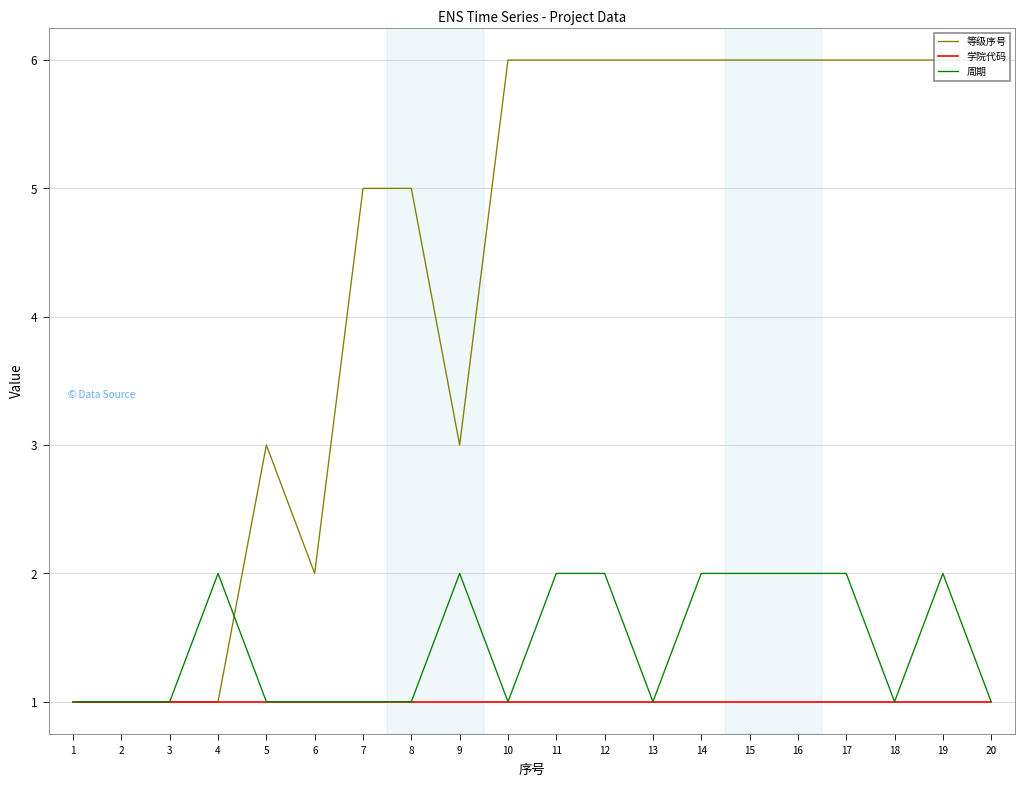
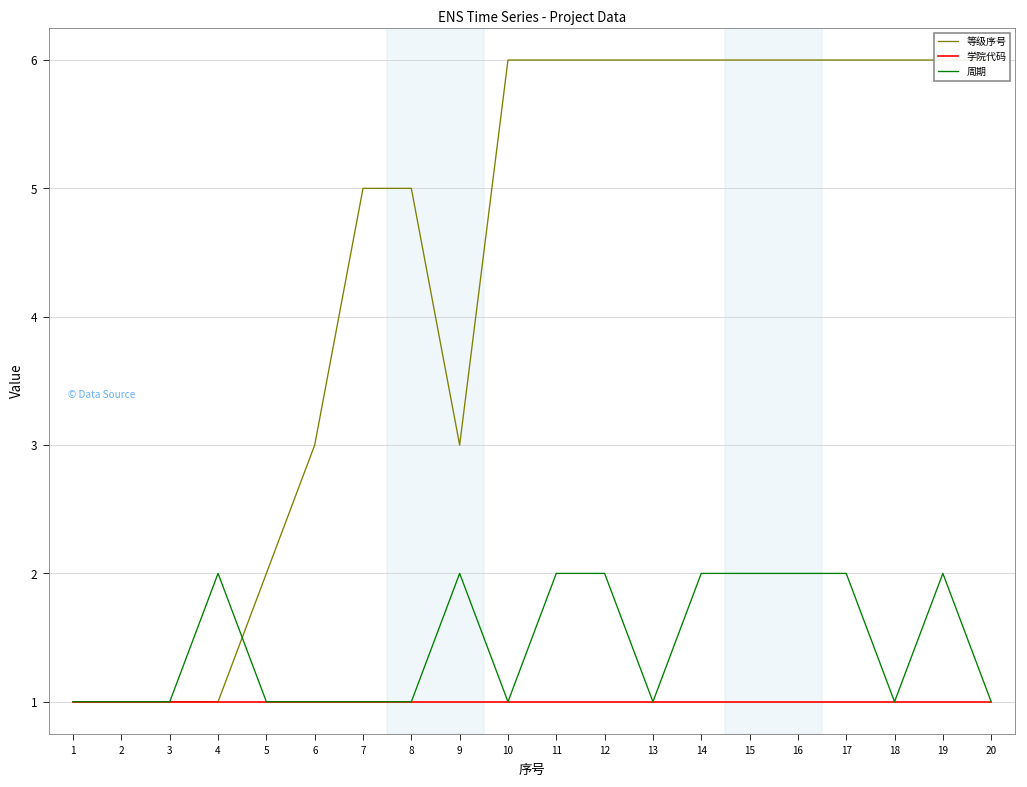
等级序号, 5: 3 -> 2
等级序号, 6: 2 -> 3
